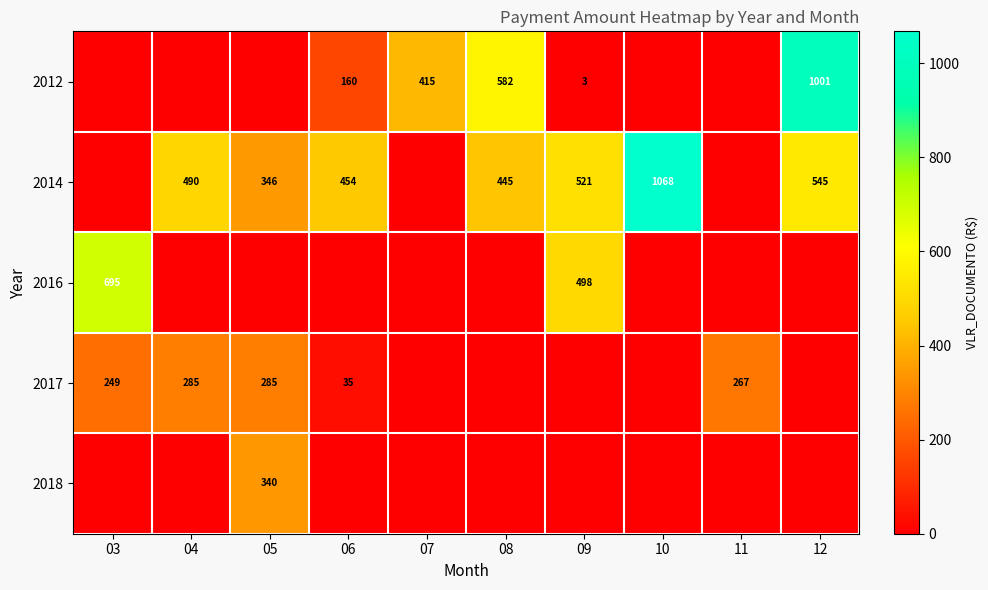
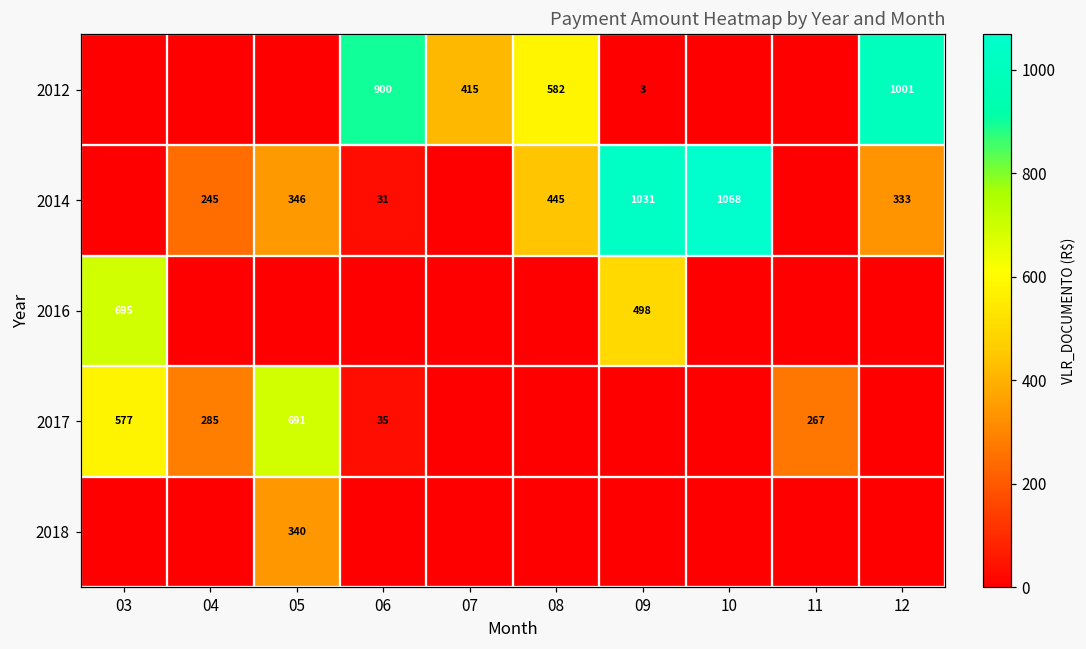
2012, 06: 160 -> 900
2014, 04: 490 -> 245
2014, 06: 454 -> 31
2014, 09: 521 -> 1031
2014, 12: 545 -> 333
2017, 03: 249 -> 577
2017, 05: 285 -> 691
